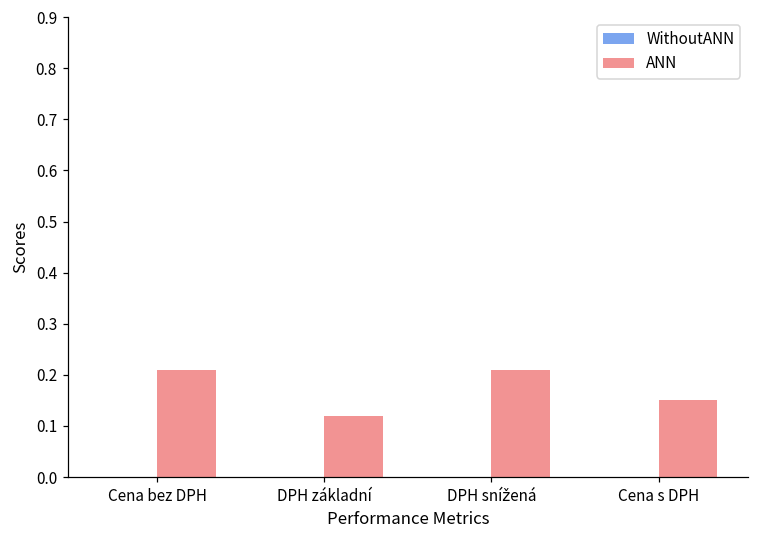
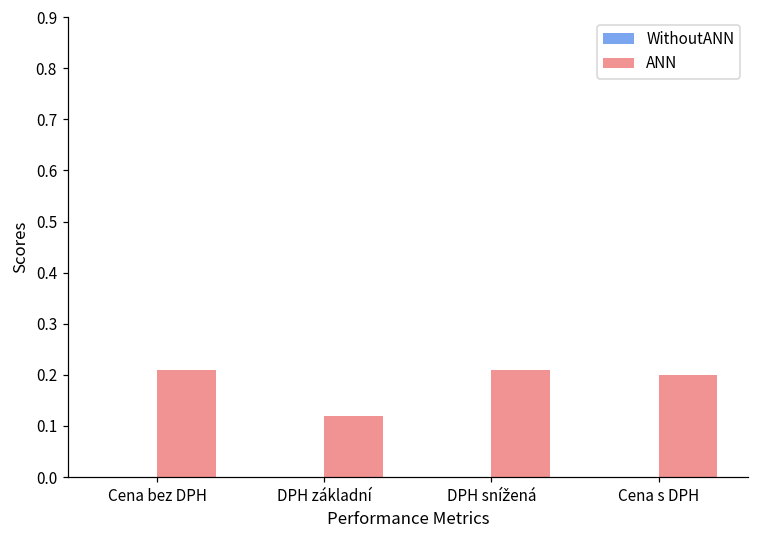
ANN, Cena s DPH: 0.15 -> 0.20
